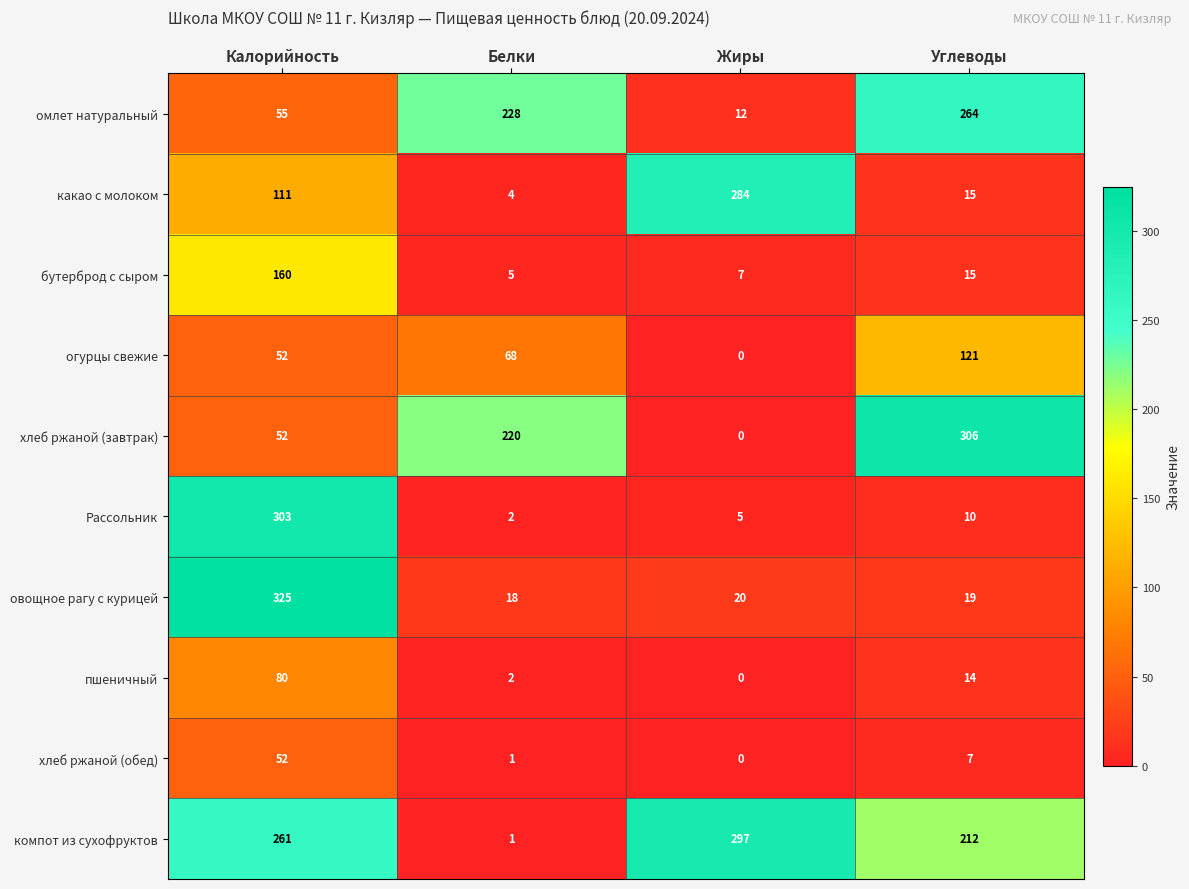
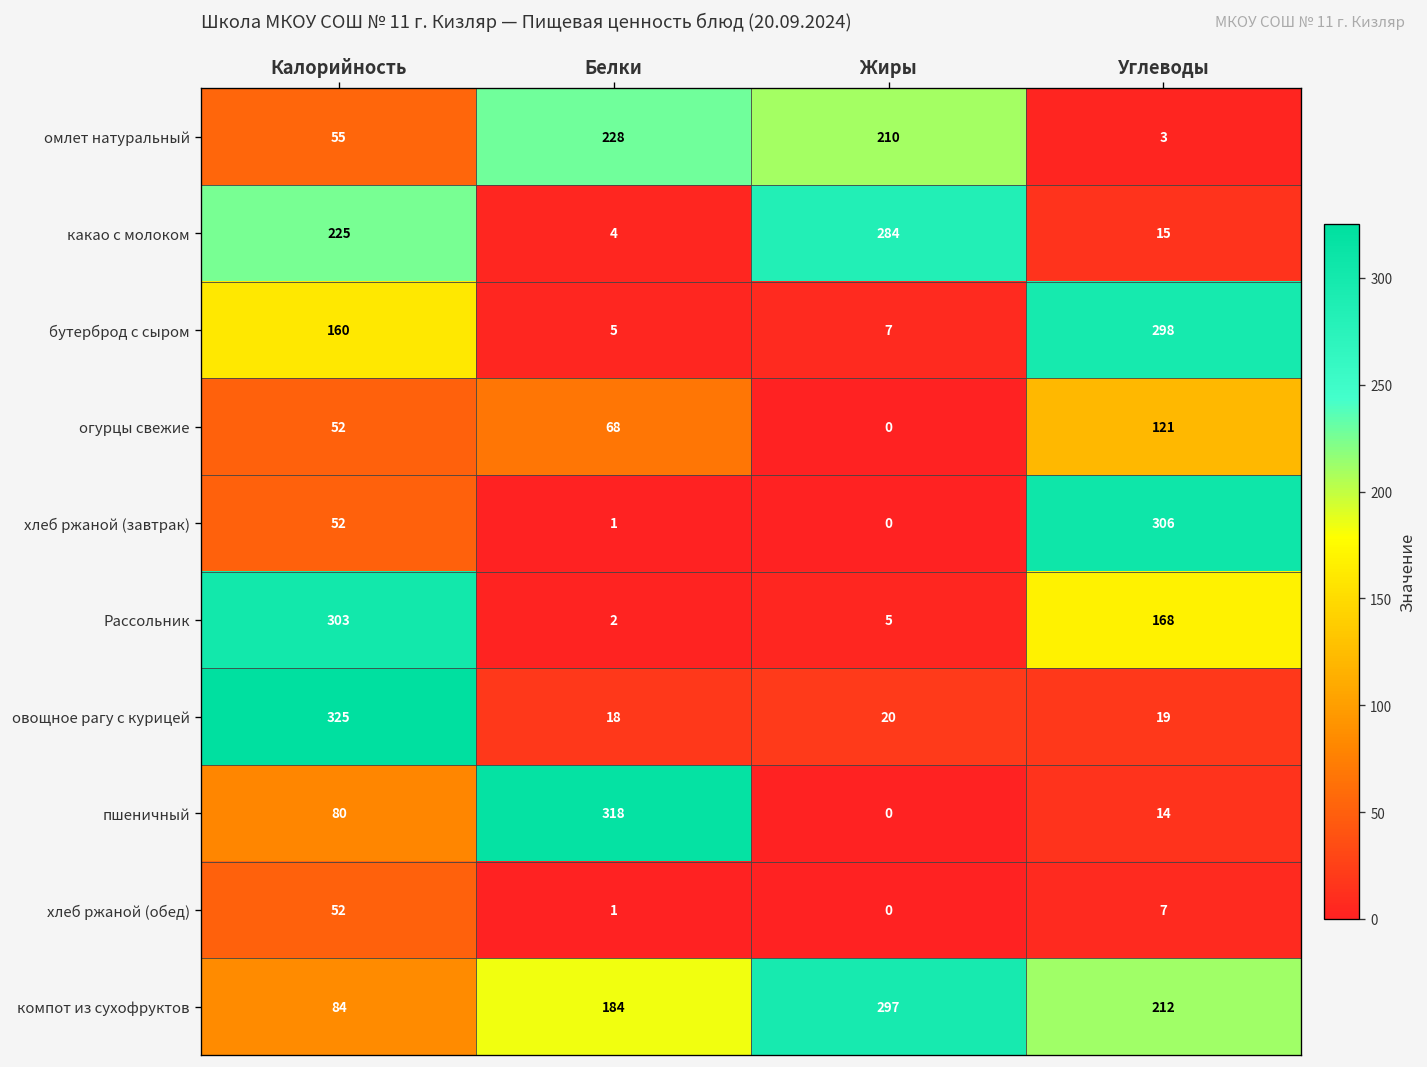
омлет натуральный, Жиры: 12 -> 210
омлет натуральный, Углеводы: 264 -> 3
какао с молоком, Калорийность: 111 -> 225
бутерброд с сыром, Углеводы: 15 -> 298
хлеб ржаной (завтрак), Белки: 220 -> 1
Рассольник, Углеводы: 10 -> 168
пшеничный, Белки: 2 -> 318
компот из сухофруктов, Калорийность: 261 -> 84
компот из сухофруктов, Белки: 1 -> 184
